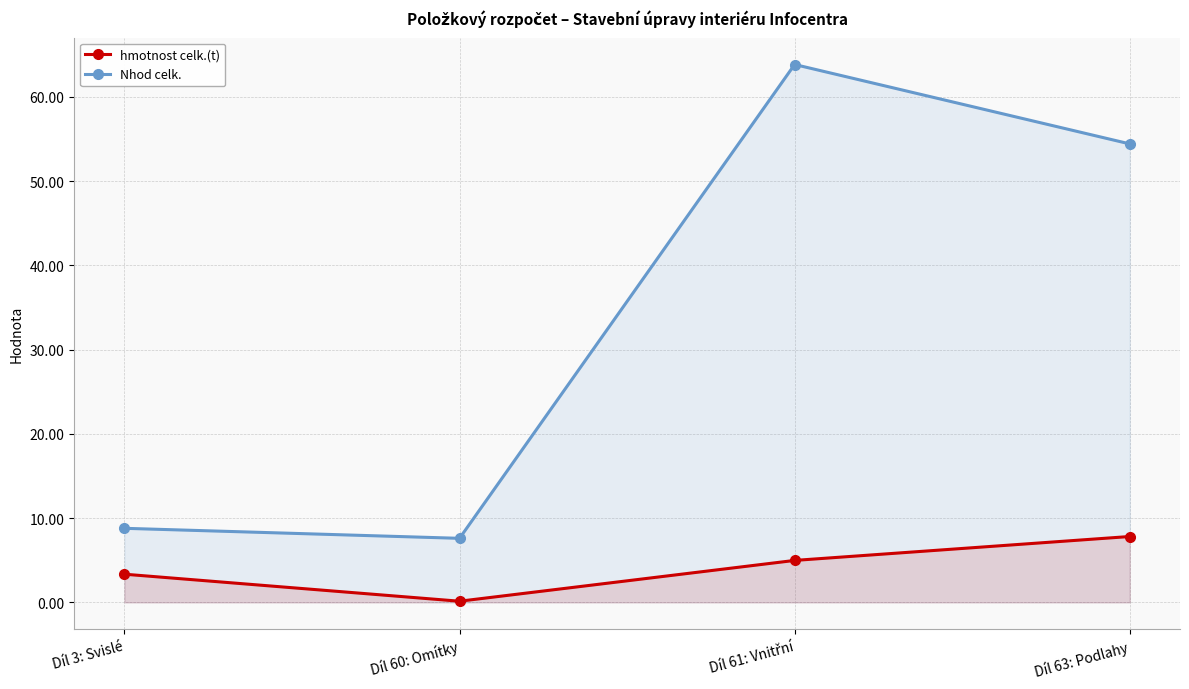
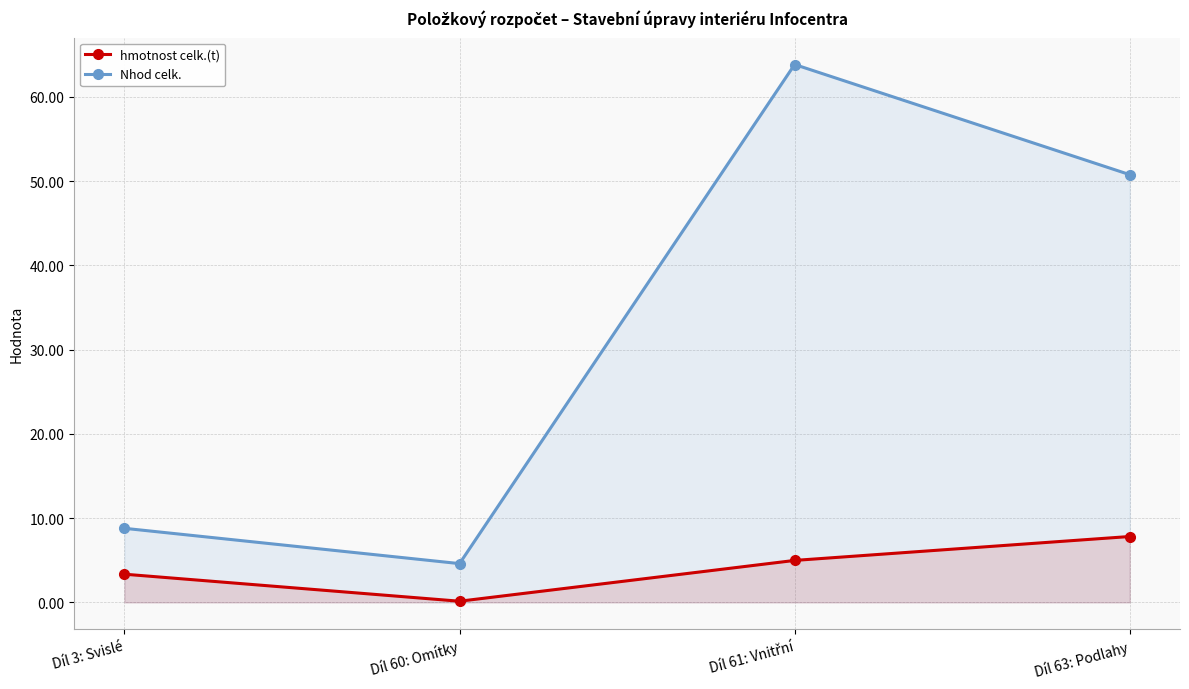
Nhod celk., Díl 60: Omítky: 8 -> 5
Nhod celk., Díl 63: Podlahy: 54 -> 51
